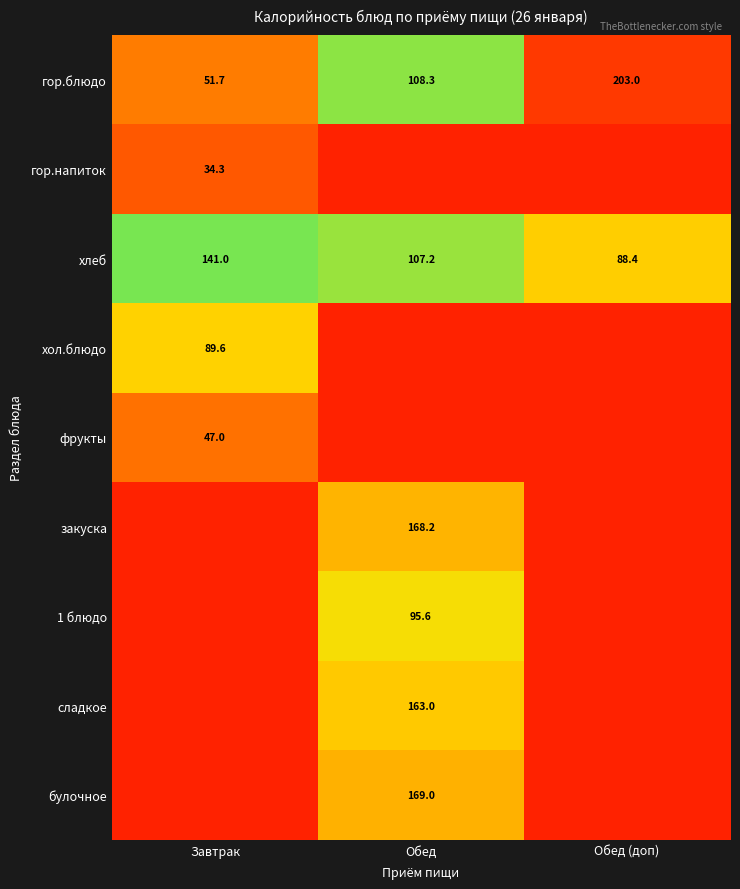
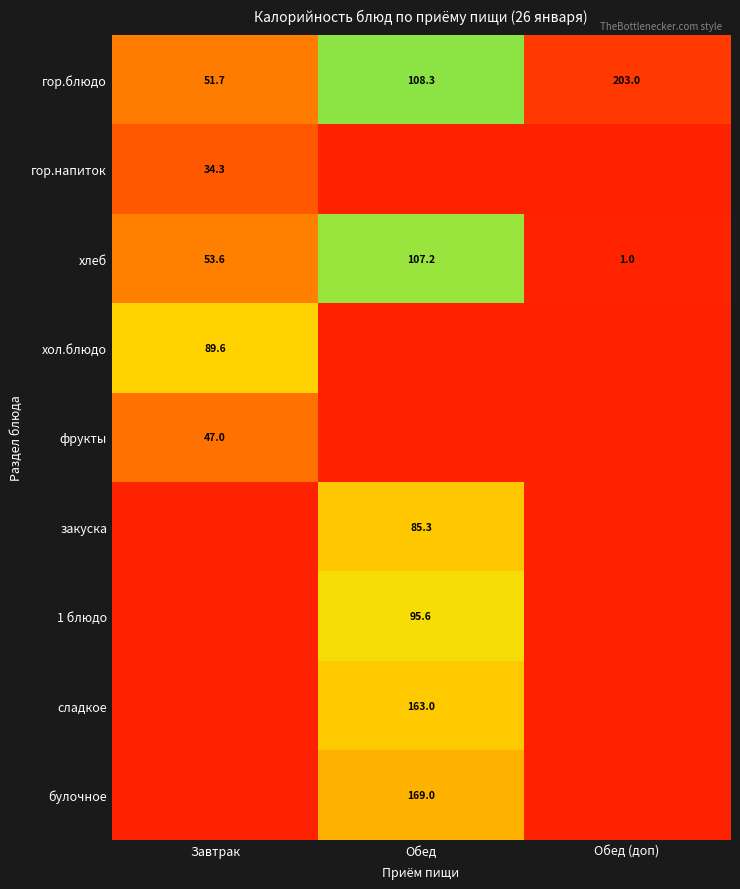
хлеб, Завтрак: 141.0 -> 53.6
хлеб, Обед (доп): 88.4 -> 1.0
закуска, Обед: 168.2 -> 85.3
